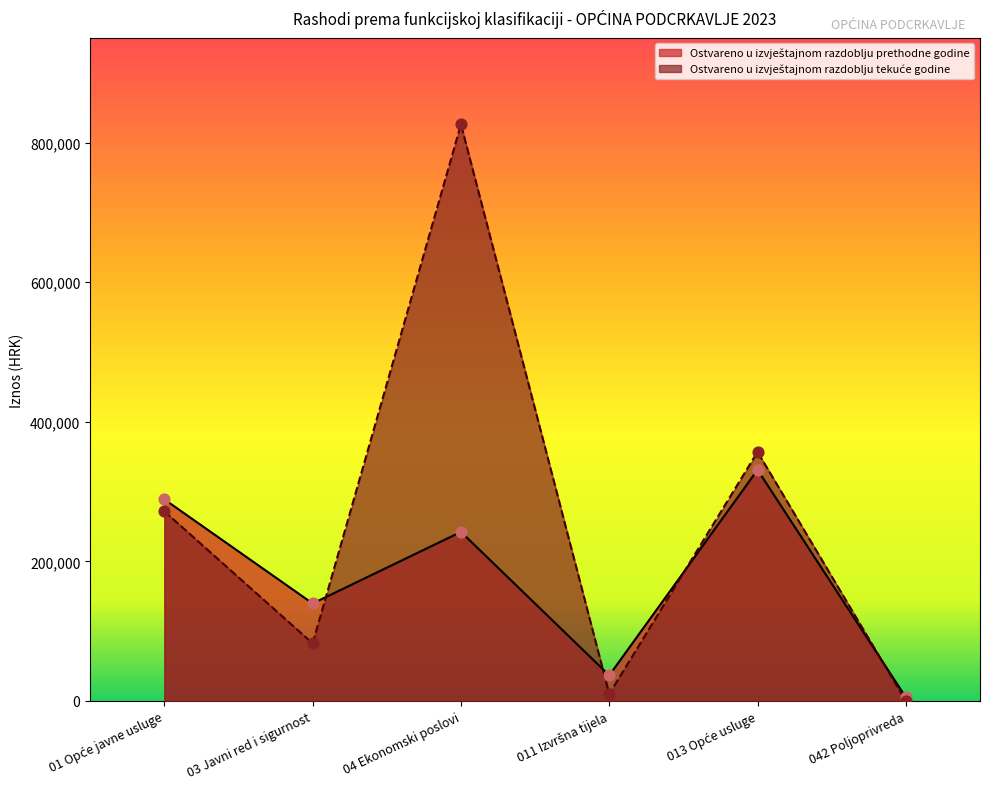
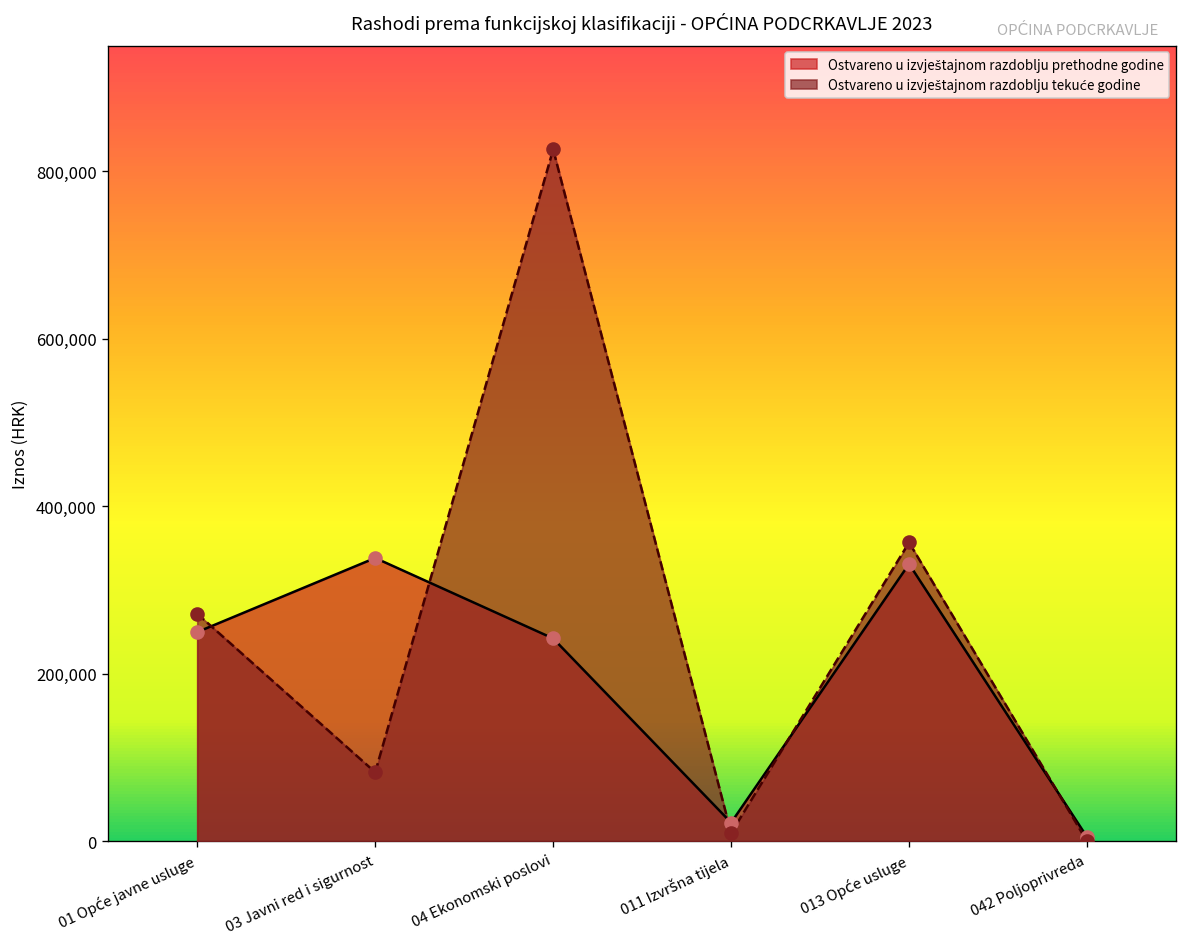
Ostvareno u izvještajnom razdoblju prethodne godine, 01 Opće javne usluge: 290,000 -> 250,000
Ostvareno u izvještajnom razdoblju prethodne godine, 03 Javni red i sigurnost: 140,000 -> 340,000
Ostvareno u izvještajnom razdoblju prethodne godine, 011 Izvršna tijela: 40,000 -> 20,000
